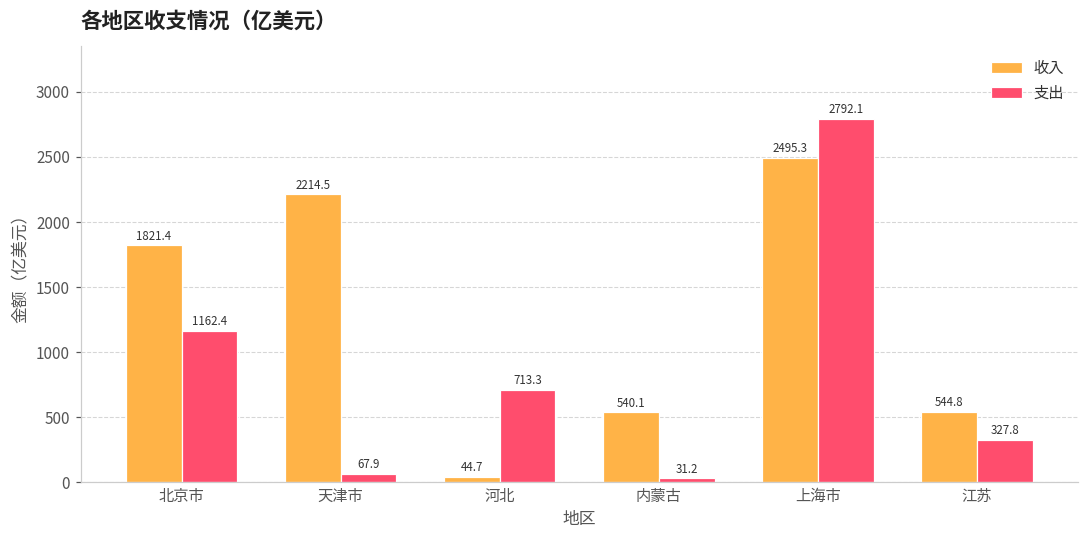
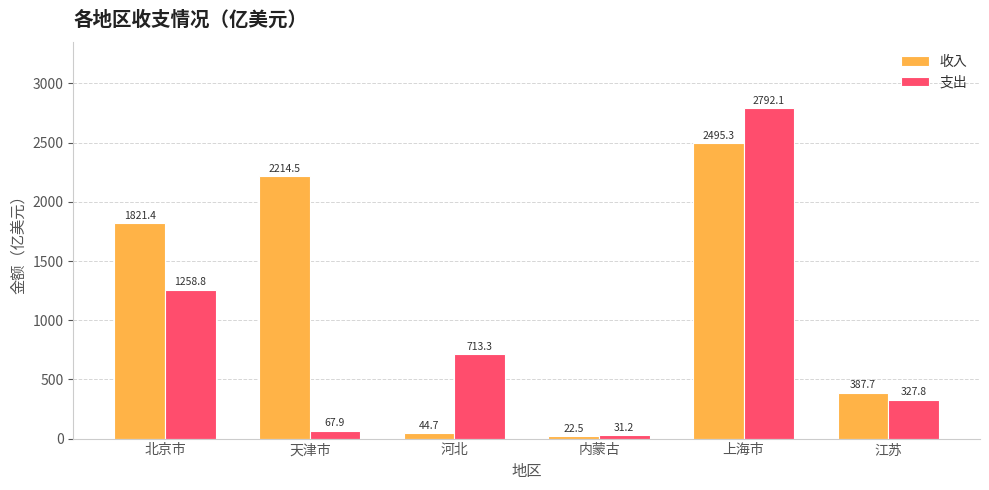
支出, 北京市: 1162.4 -> 1258.8
收入, 内蒙古: 540.1 -> 22.5
收入, 江苏: 544.8 -> 387.7
